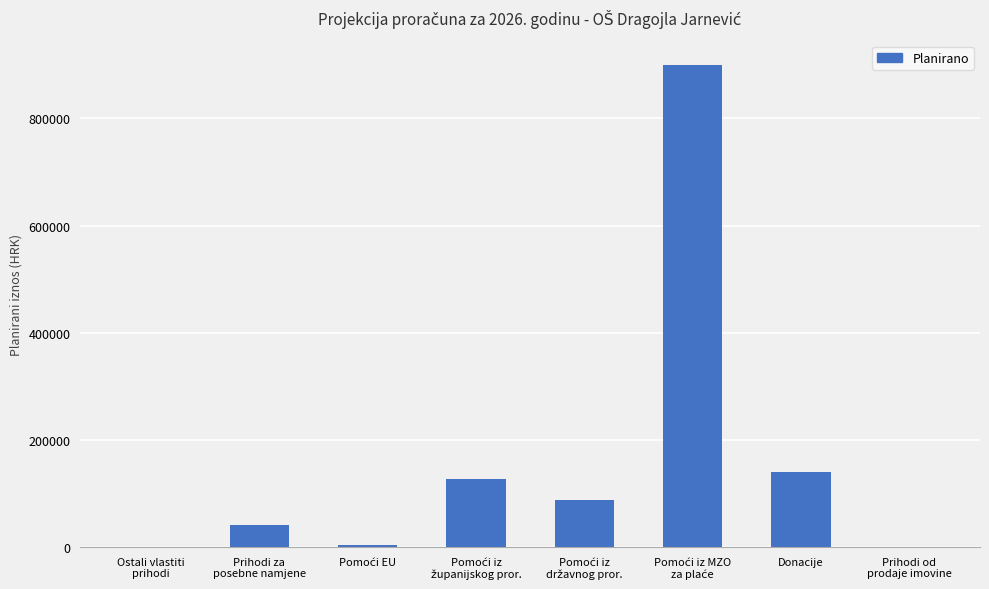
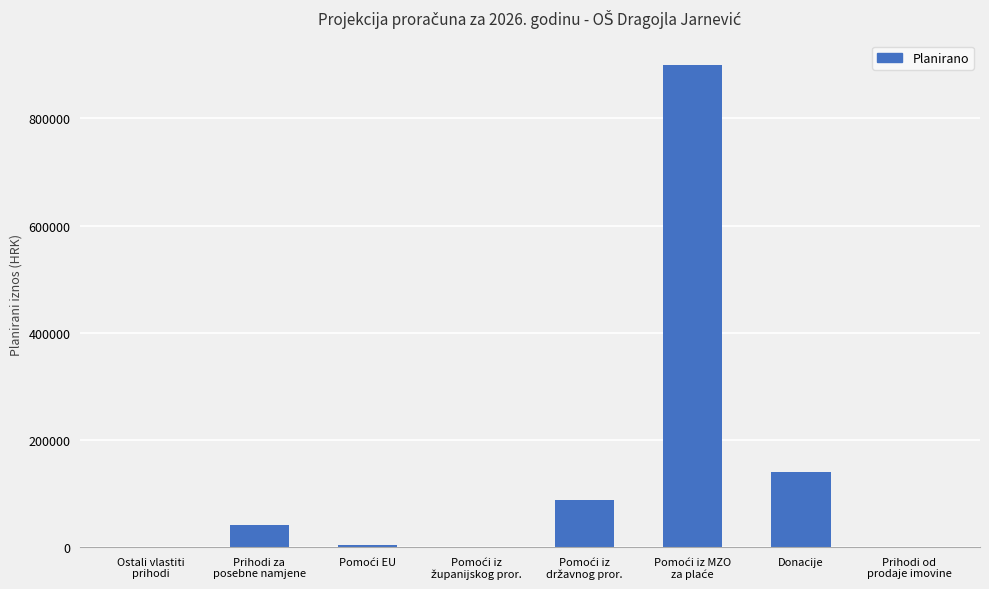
Pomoći iz županijskog pror.: 130000 -> 0
